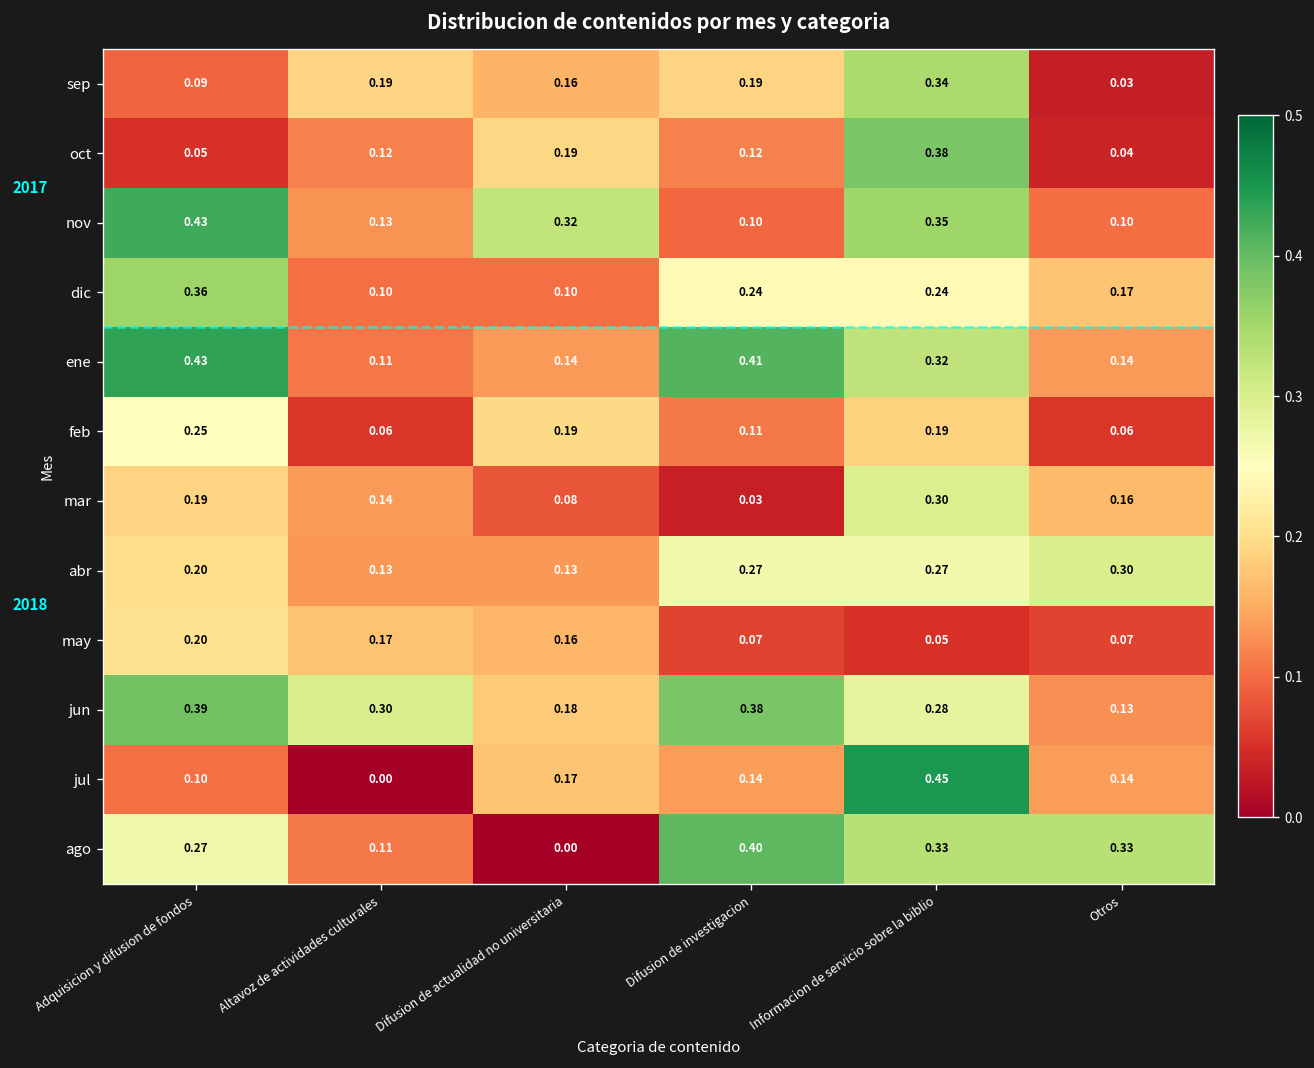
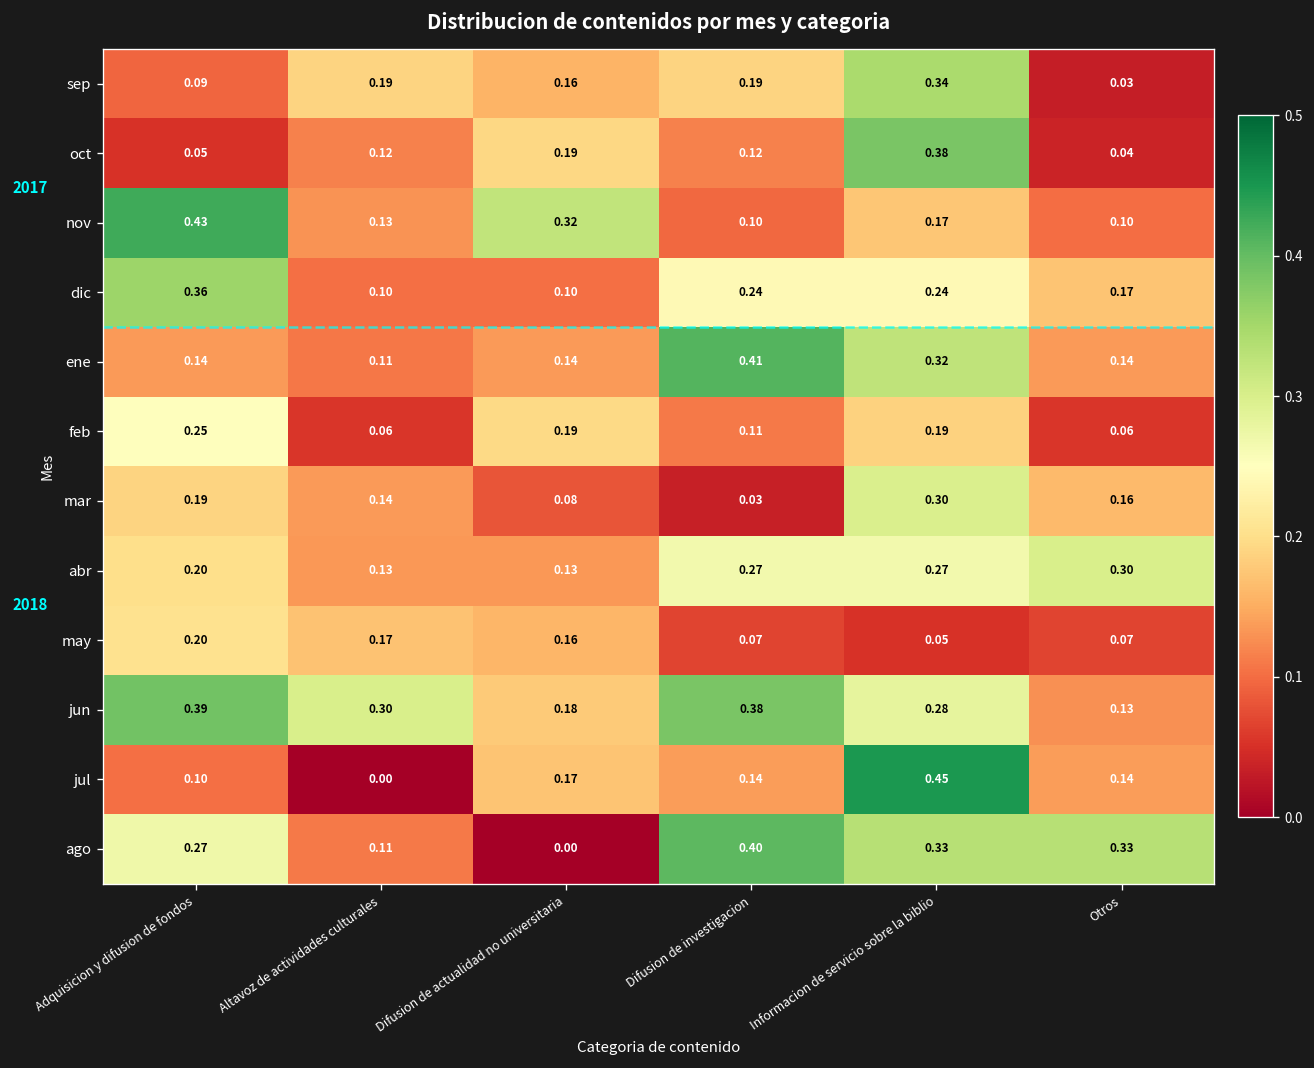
nov, Informacion de servicio sobre la biblio: 0.35 -> 0.17
ene, Adquisicion y difusion de fondos: 0.43 -> 0.14
